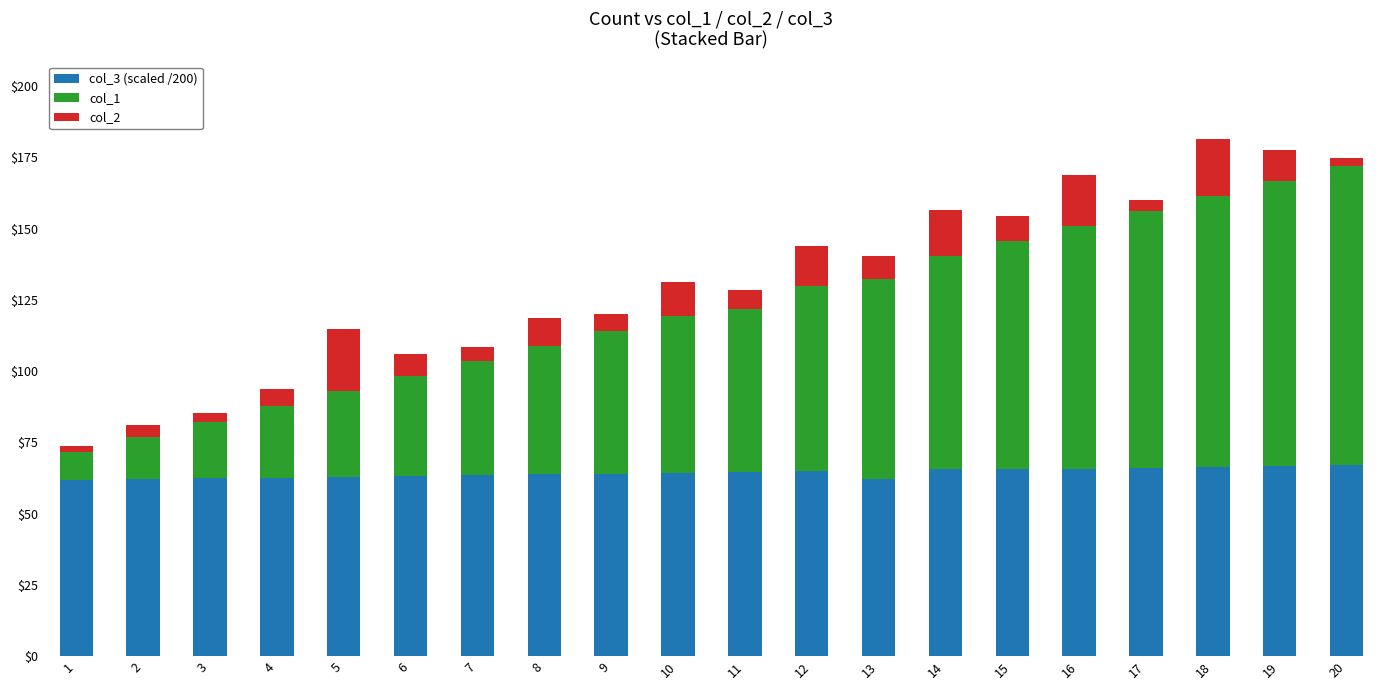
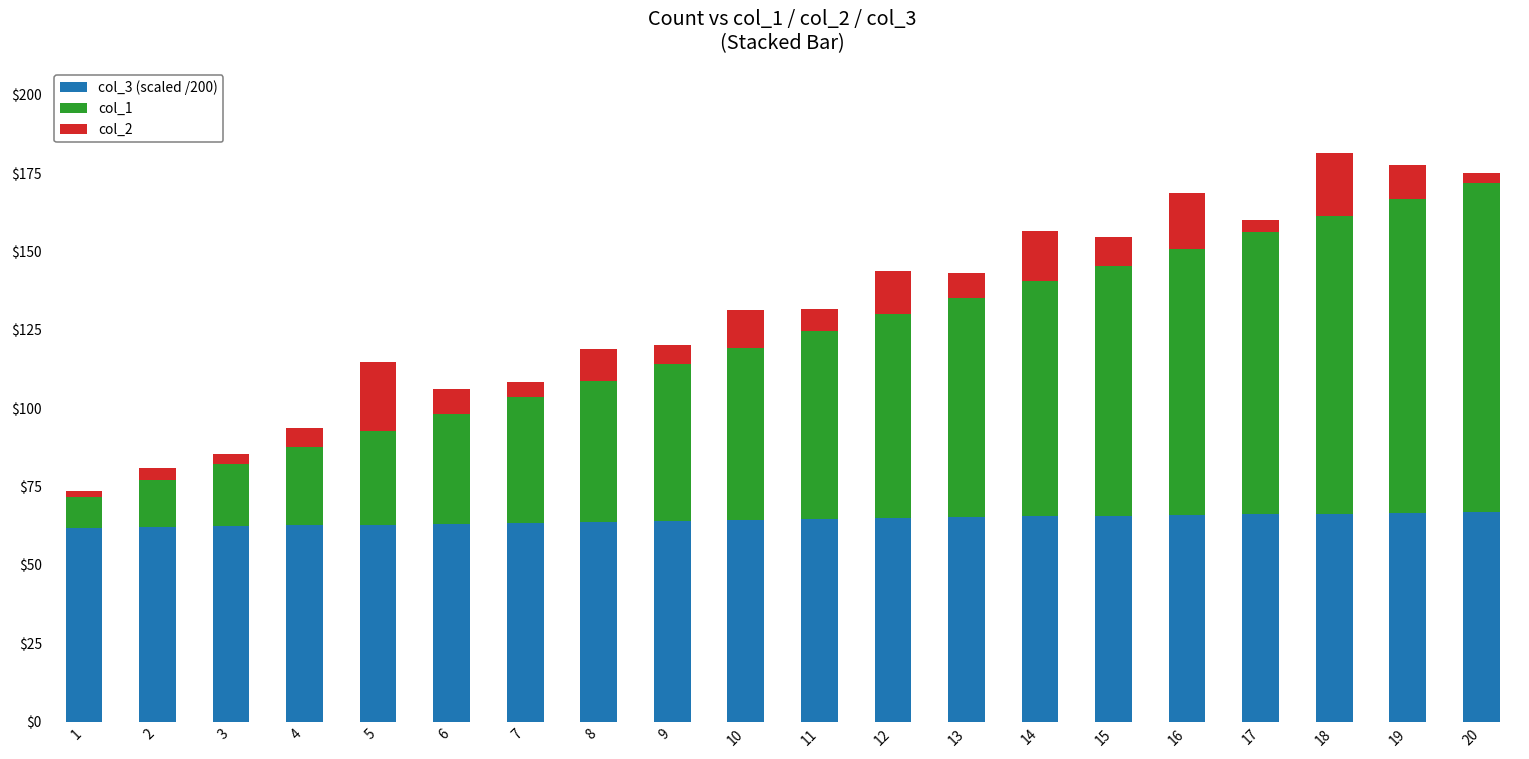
col_1, 11: $57 -> $60
col_3 (scaled /200), 13: $62 -> $65
